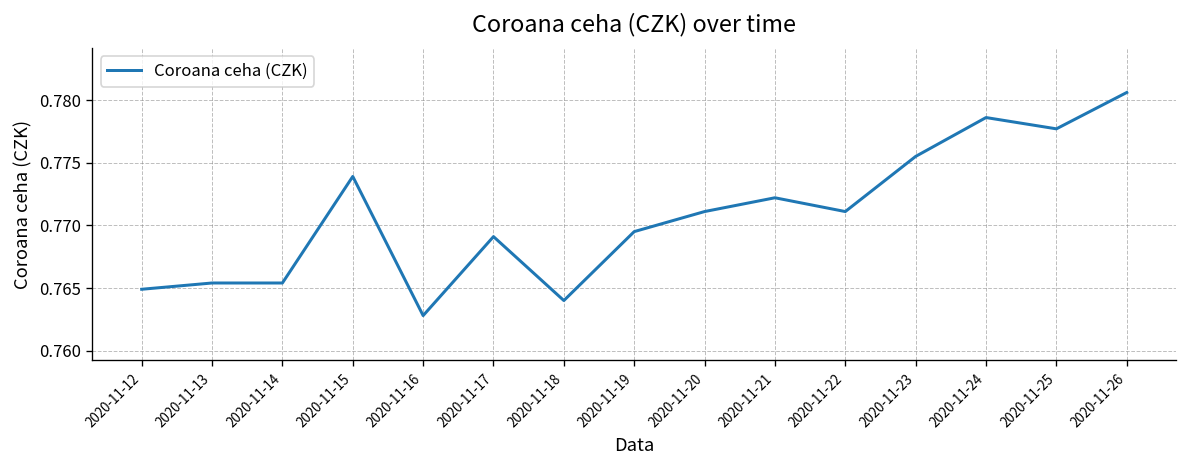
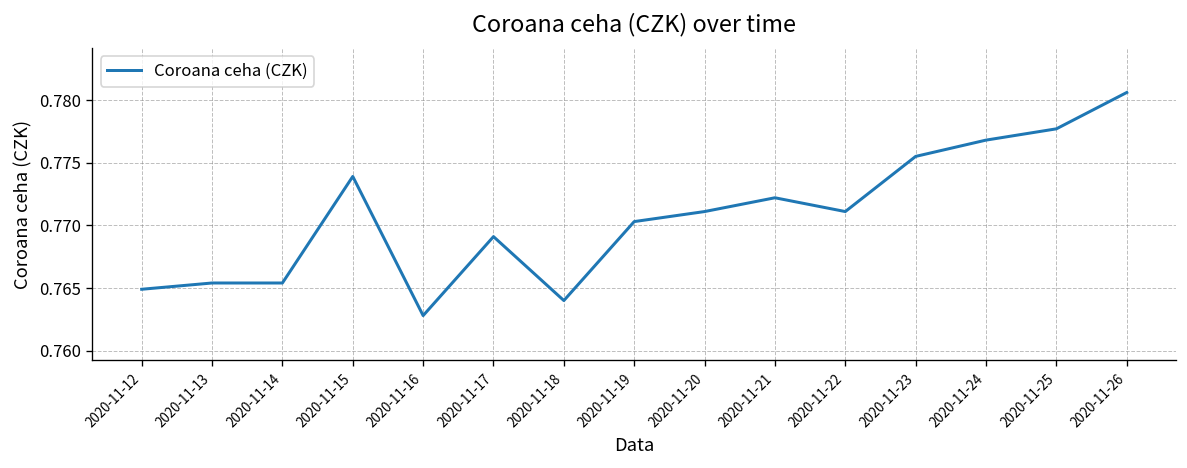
2020-11-19: 0.7695 -> 0.7703
2020-11-24: 0.7786 -> 0.7768
